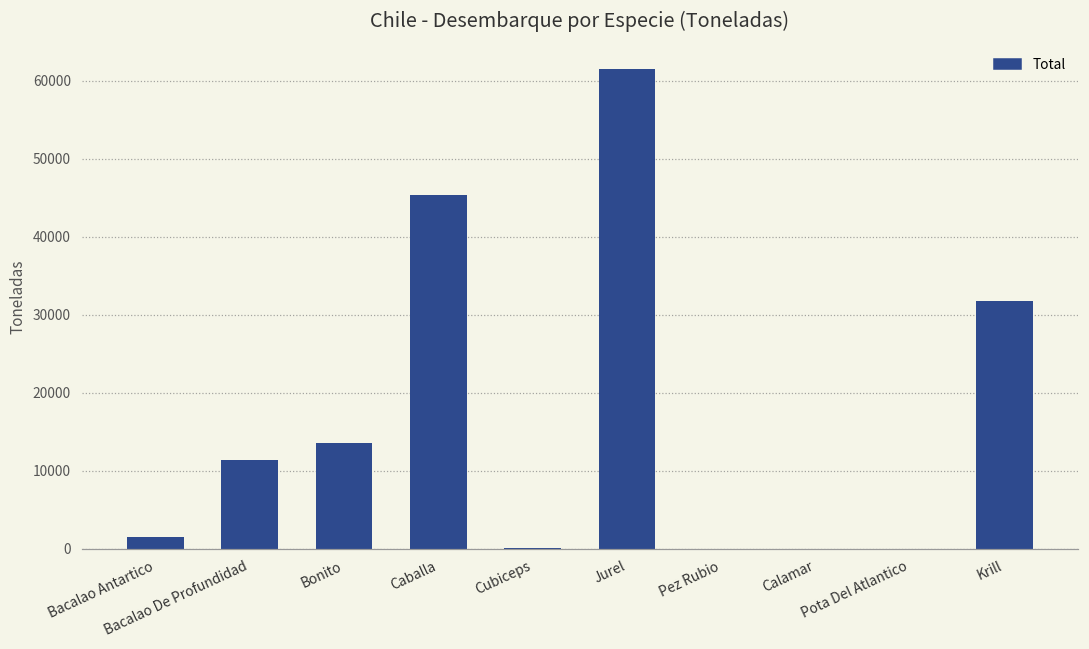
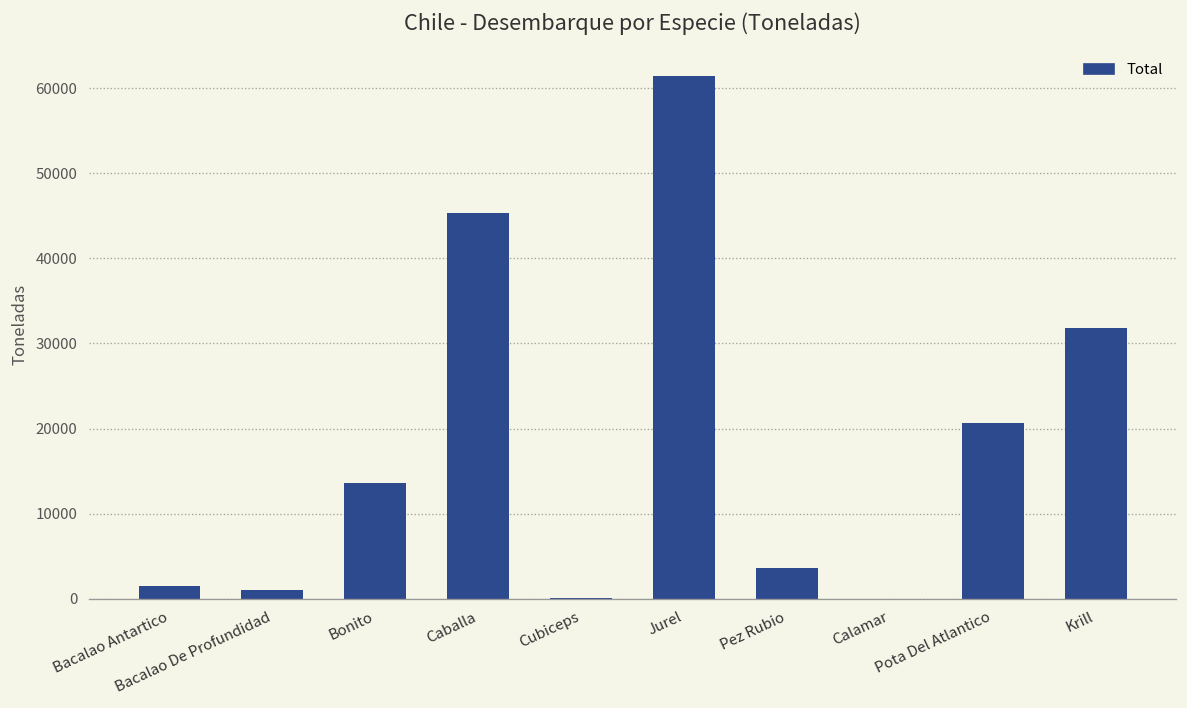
Bacalao De Profundidad: 11000 -> 1000
Pez Rubio: 0 -> 4000
Pota Del Atlantico: 0 -> 21000
